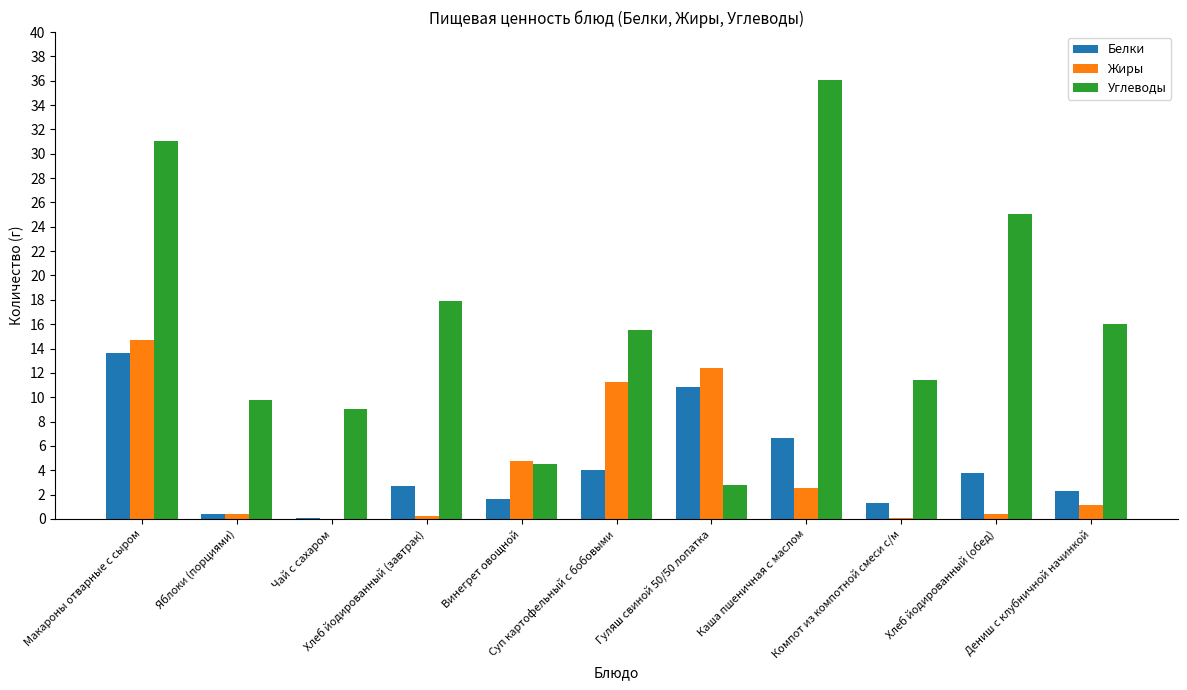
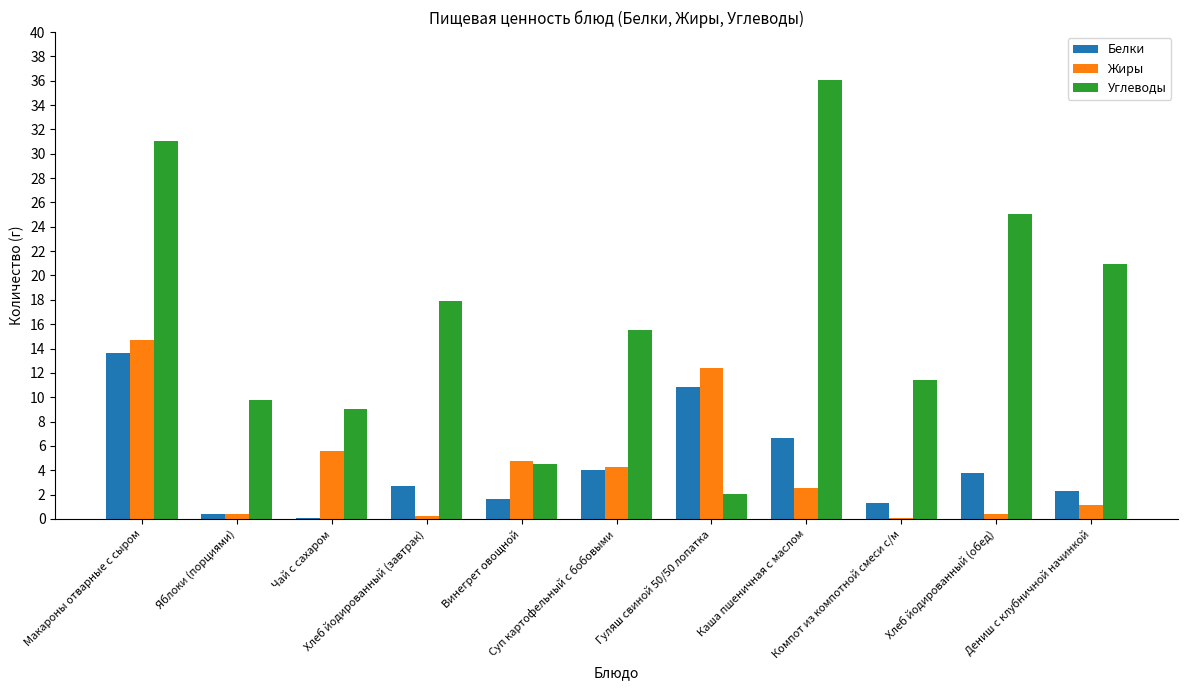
Жиры, Чай с сахаром: 0.0 -> 5.6
Жиры, Суп картофельный с бобовыми: 11.2 -> 4.3
Углеводы, Гуляш свиной 50/50 лопатка: 2.8 -> 2.0
Углеводы, Дениш с клубничной начинкой: 16.1 -> 20.9
